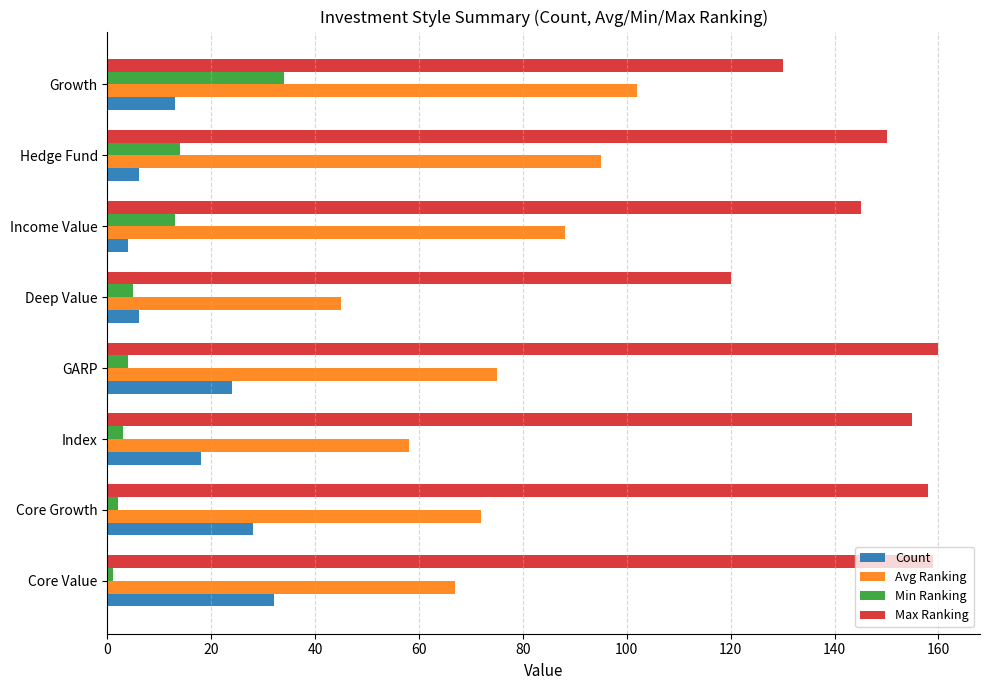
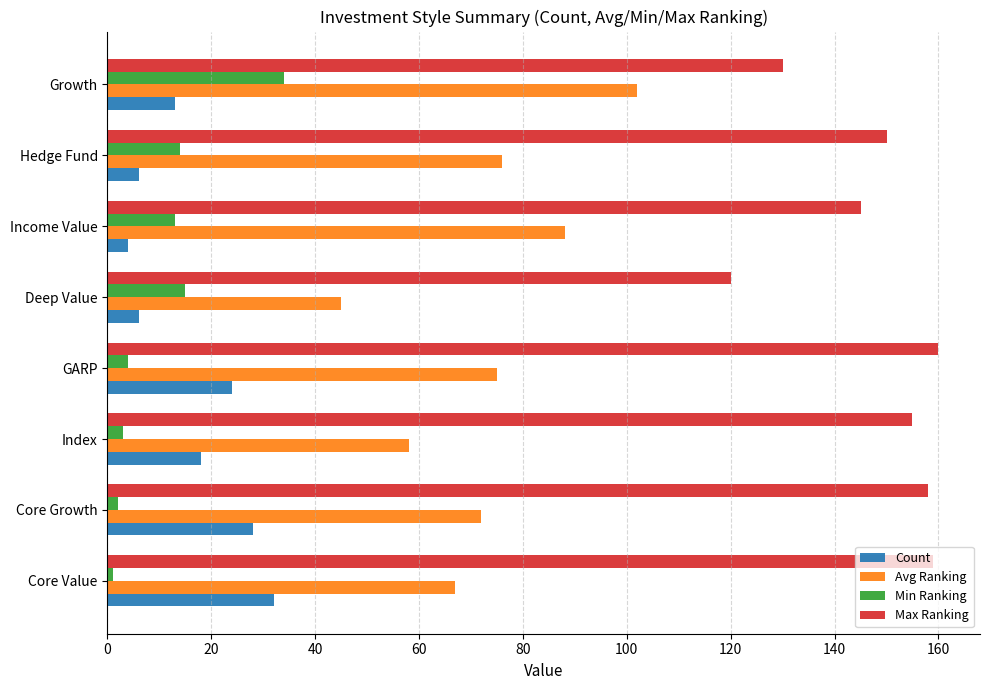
Avg Ranking, Hedge Fund: 95 -> 76
Min Ranking, Deep Value: 5 -> 15
